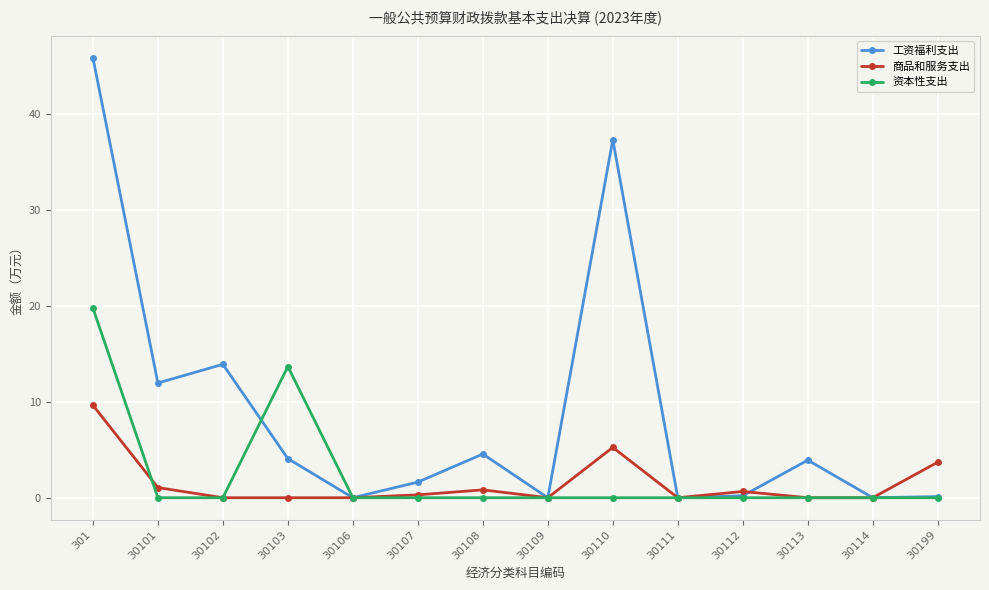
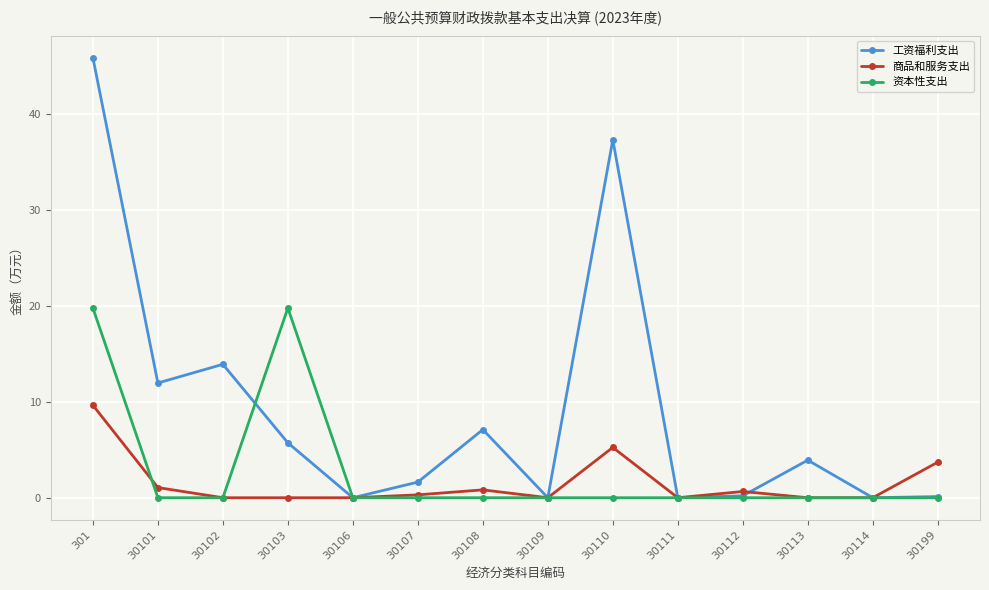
工资福利支出, 30103: 4 -> 6
资本性支出, 30103: 14 -> 20
工资福利支出, 30108: 5 -> 7
